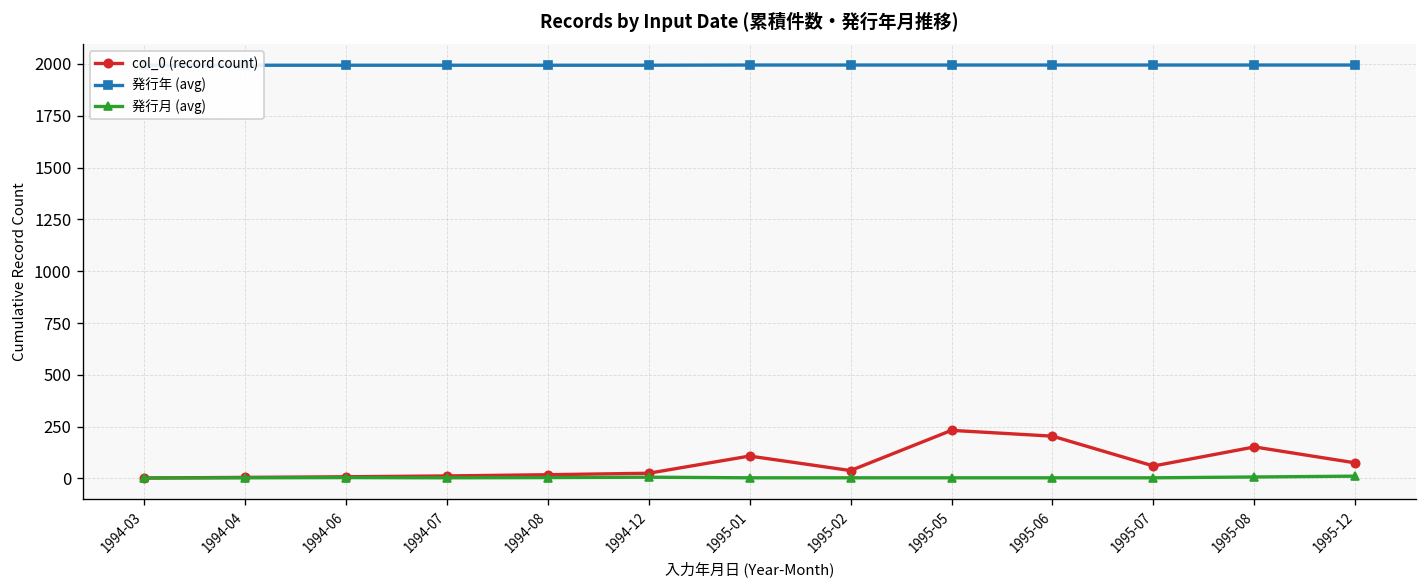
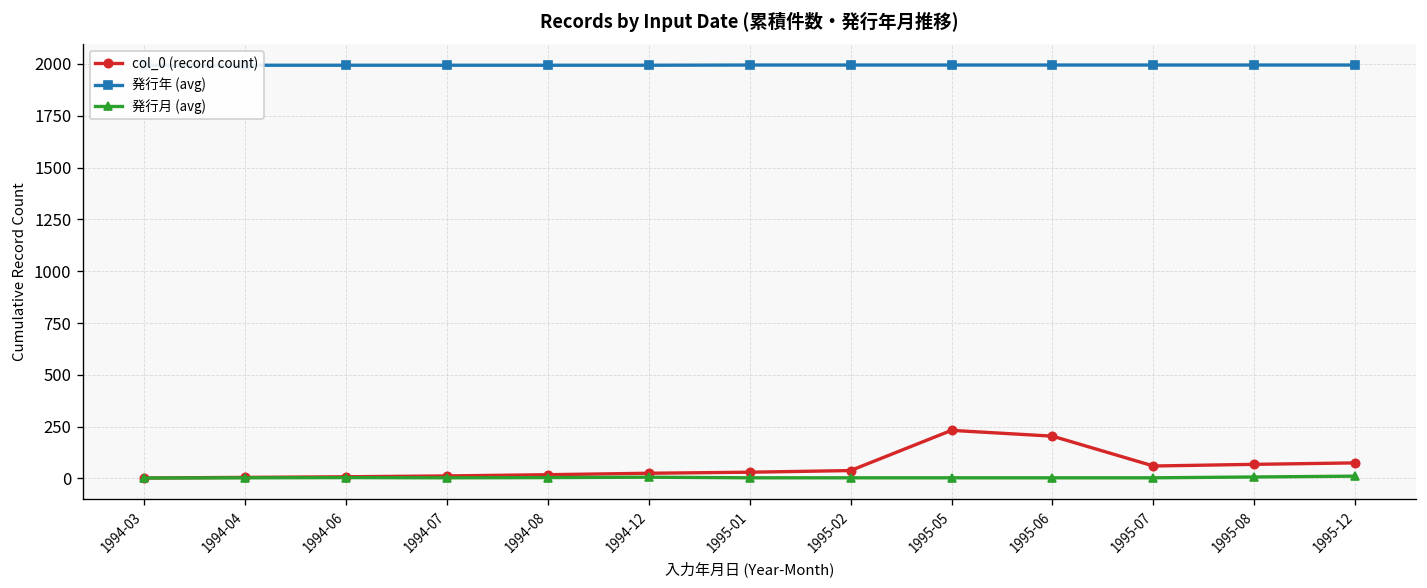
col_0 (record count), 1995-01: 110 -> 30
col_0 (record count), 1995-08: 150 -> 70
